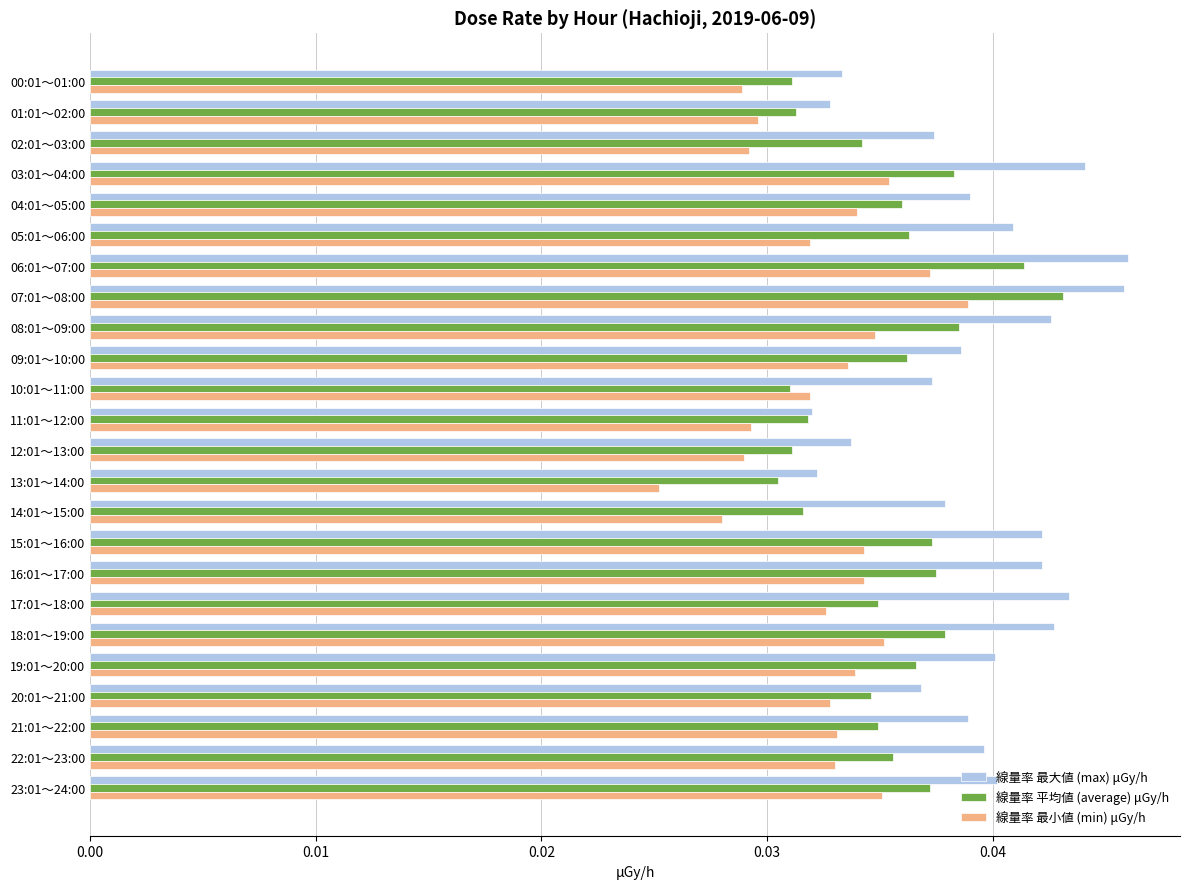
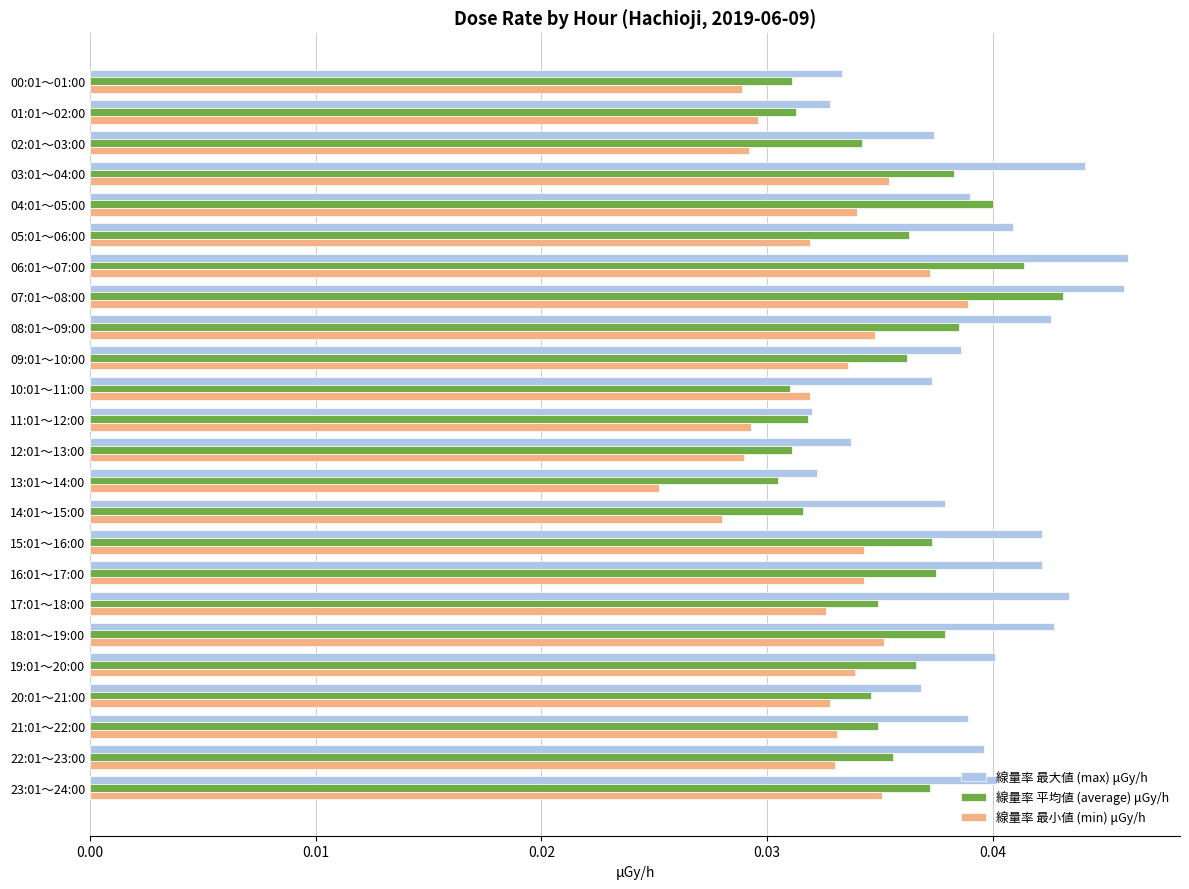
線量率 平均値 (average) μGy/h, 04:01～05:00: 0.036 -> 0.040
